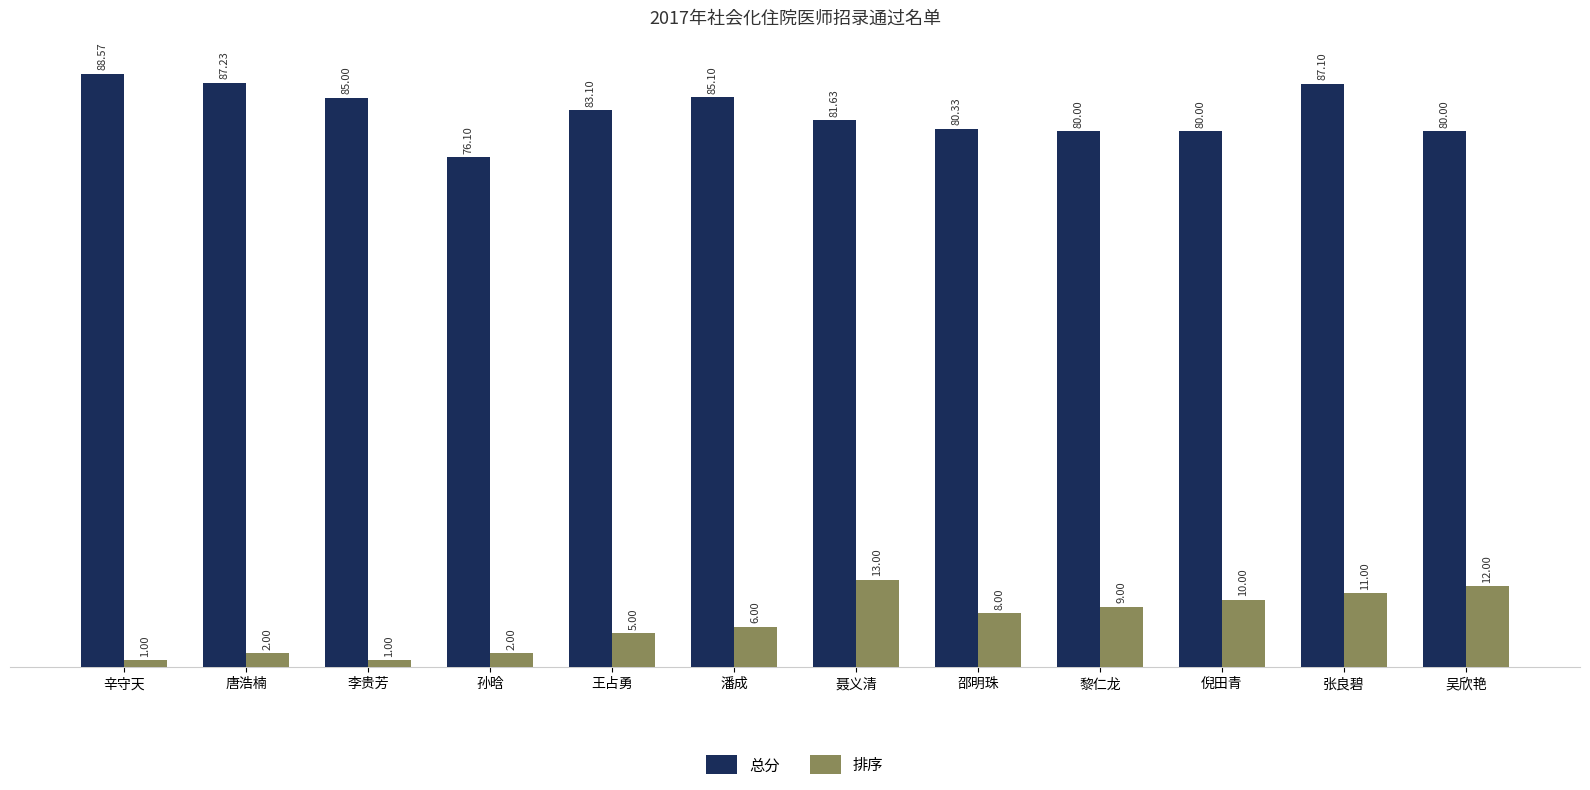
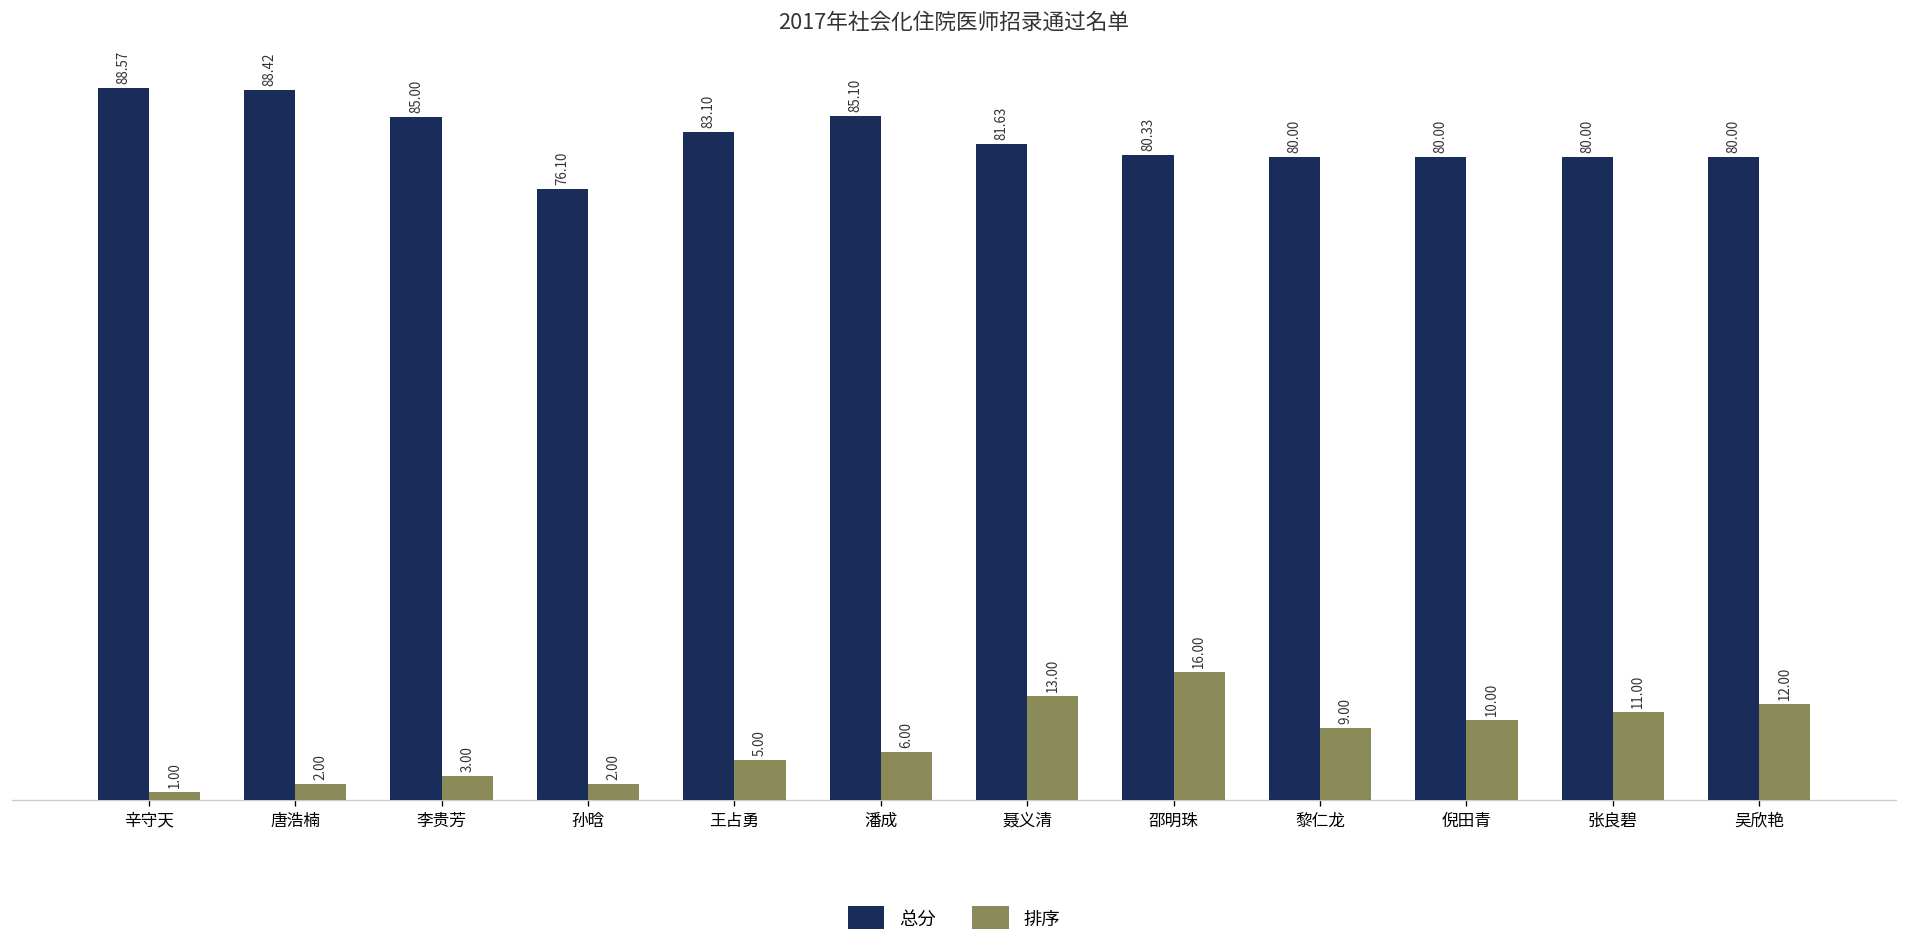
总分, 唐浩楠: 87.23 -> 88.42
排序, 李贵芳: 1.00 -> 3.00
排序, 邵明珠: 8.00 -> 16.00
总分, 张良碧: 87.10 -> 80.00
